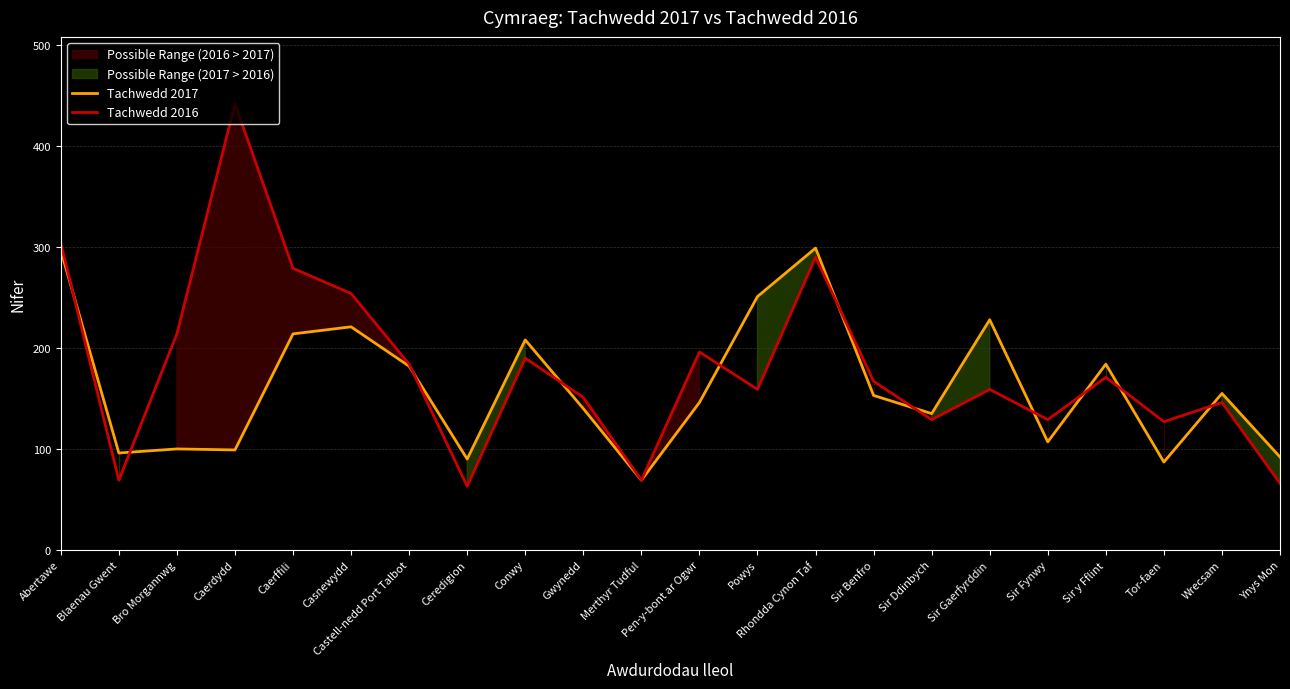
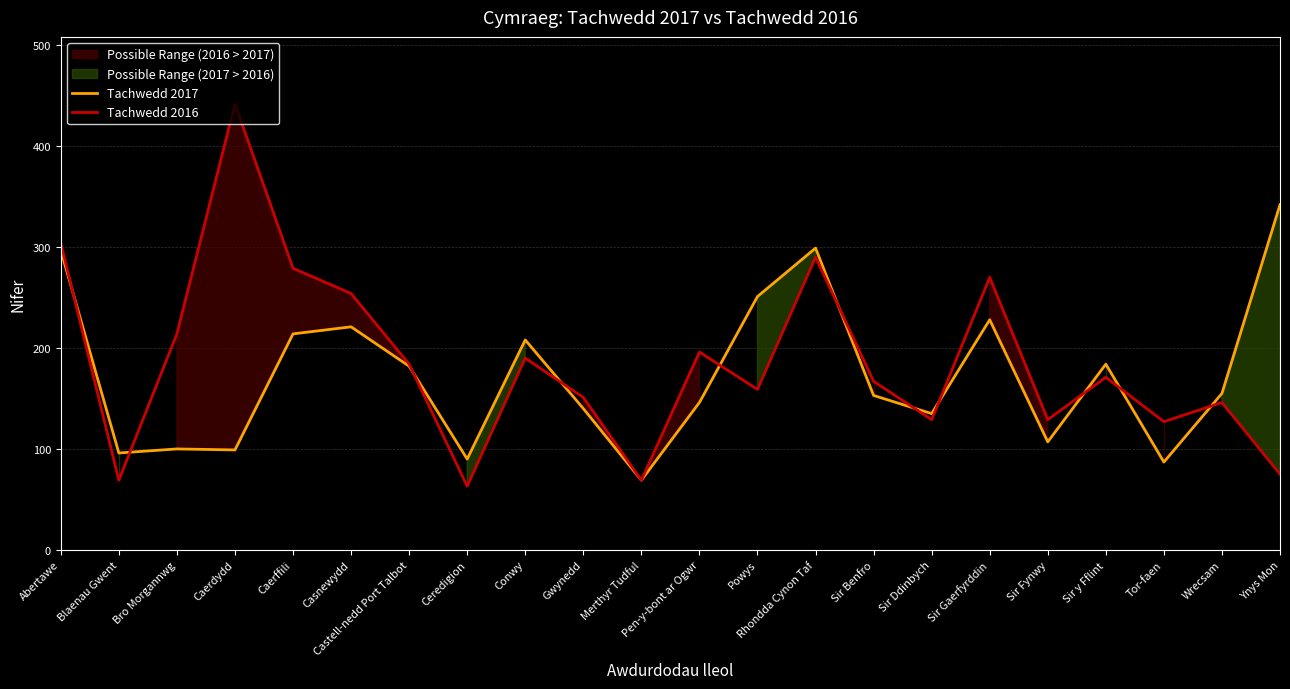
Tachwedd 2016, Sir Gaerfyrddin: 159 -> 270
Tachwedd 2017, Ynys Mon: 92 -> 342
Tachwedd 2016, Ynys Mon: 66 -> 75
